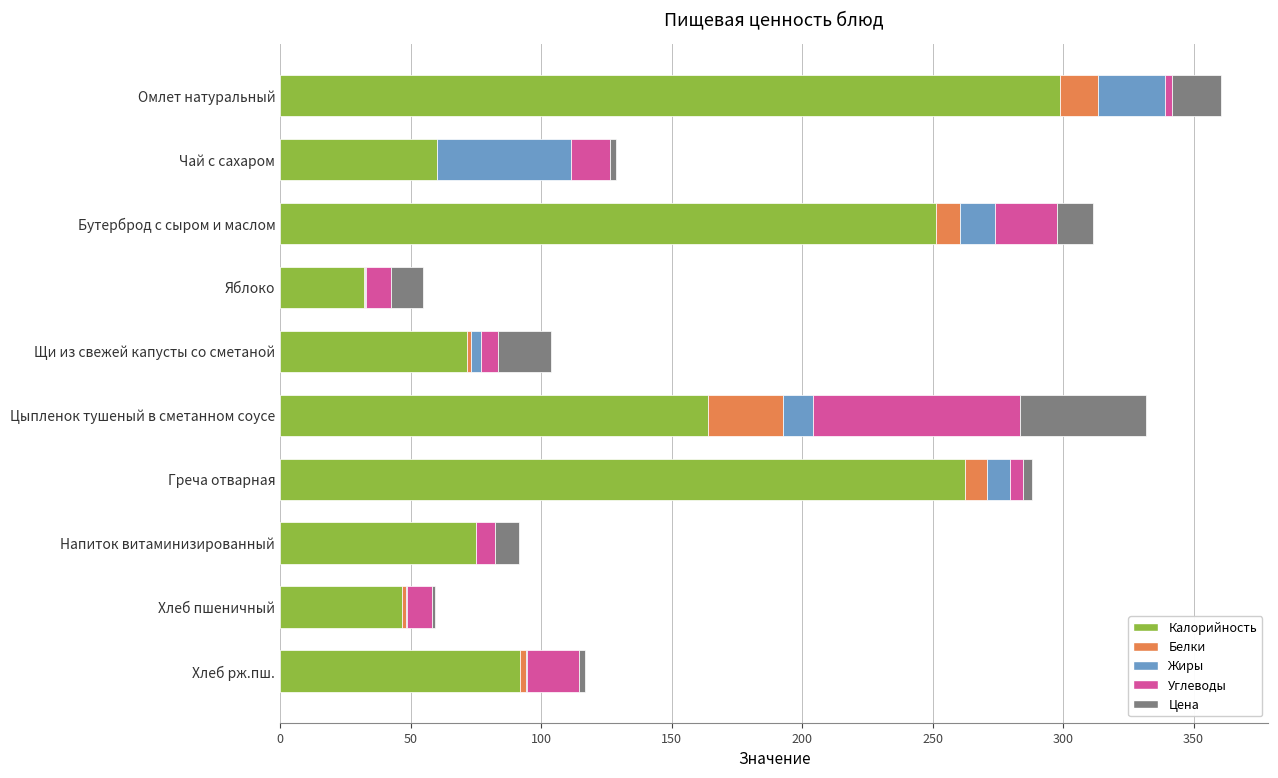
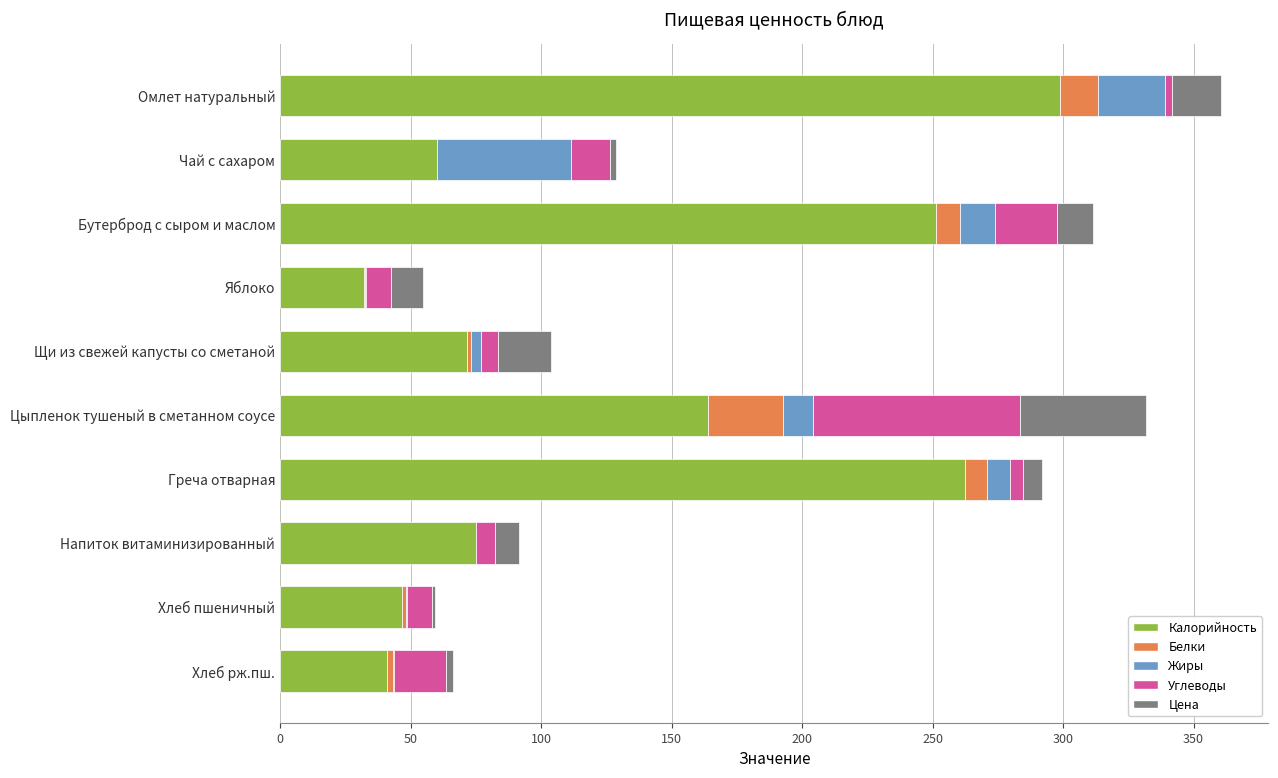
Цена, Греча отварная: 4 -> 7
Калорийность, Хлеб рж.пш.: 92 -> 41
